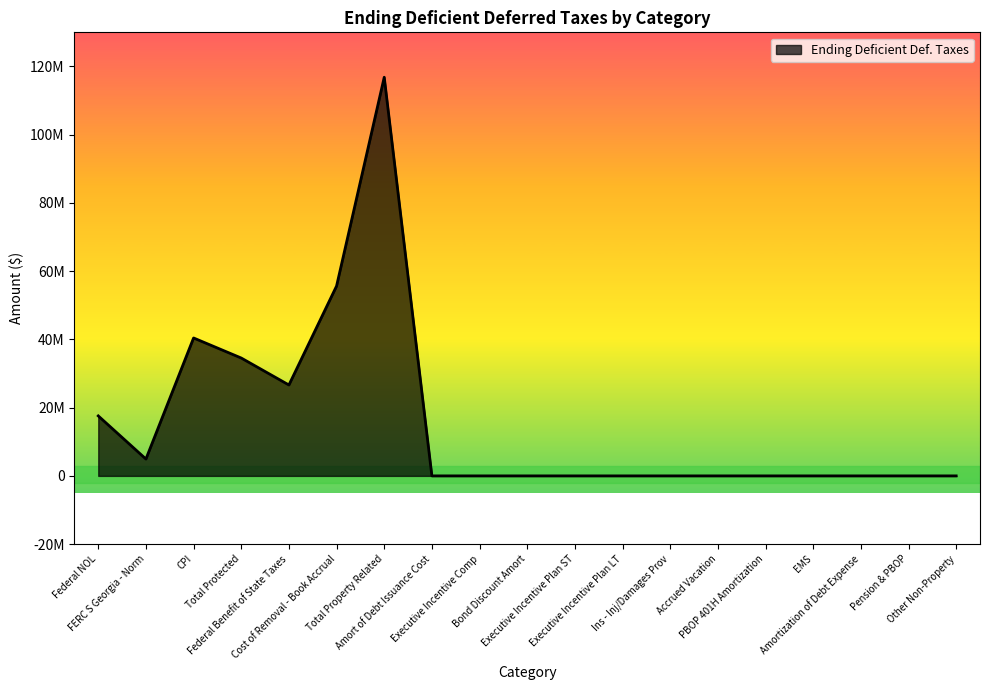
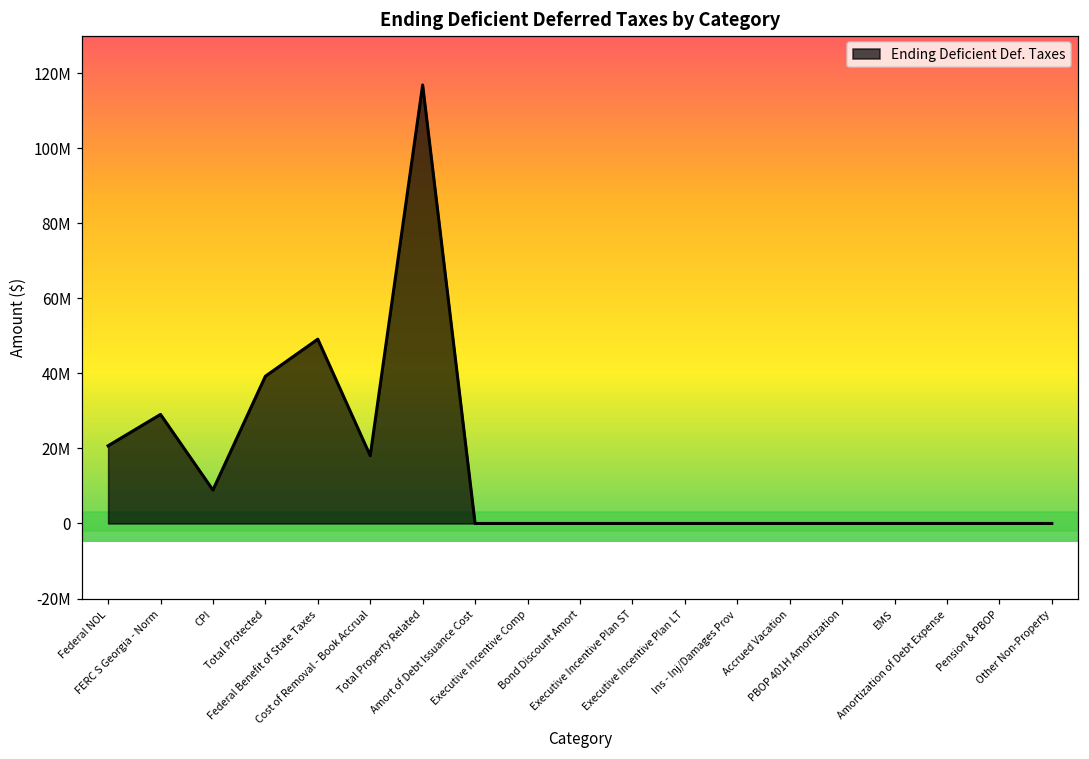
Federal NOL: 18000000 -> 21000000
FERC S Georgia - Norm: 5000000 -> 29000000
CPI: 40000000 -> 9000000
Total Protected: 35000000 -> 39000000
Federal Benefit of State Taxes: 27000000 -> 49000000
Cost of Removal - Book Accrual: 56000000 -> 18000000
